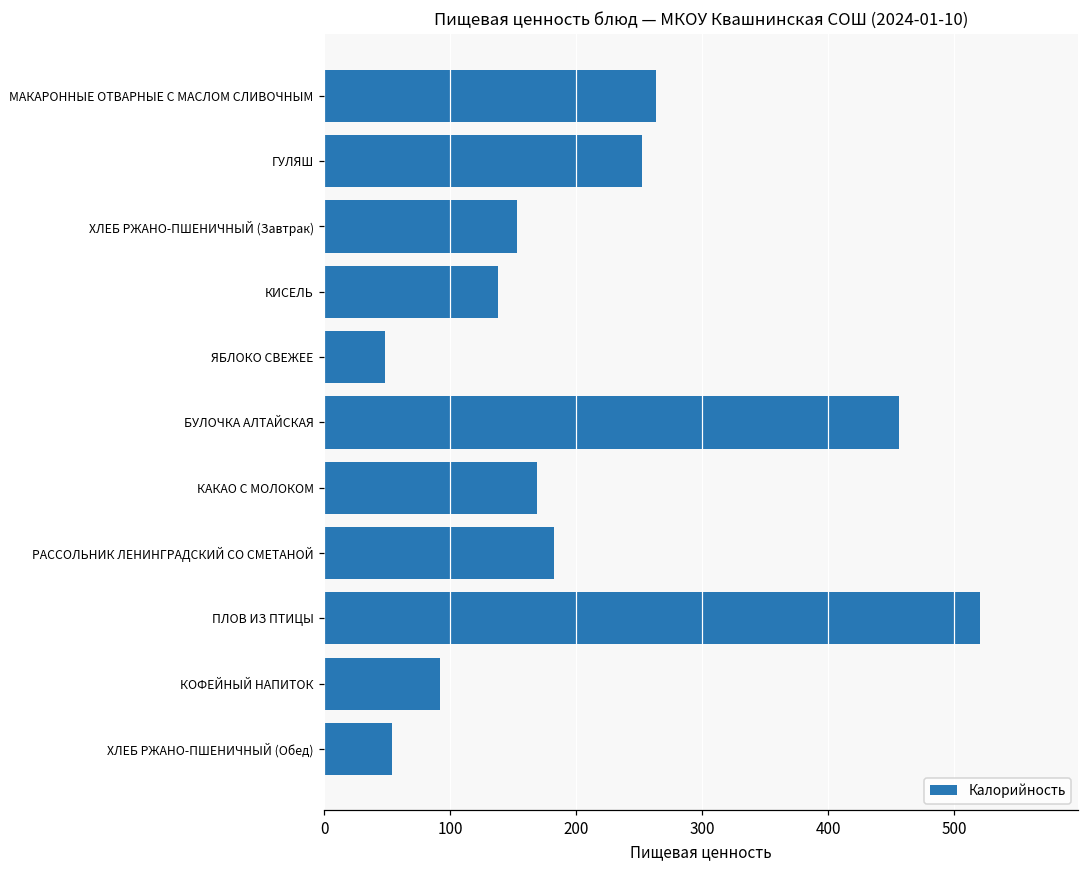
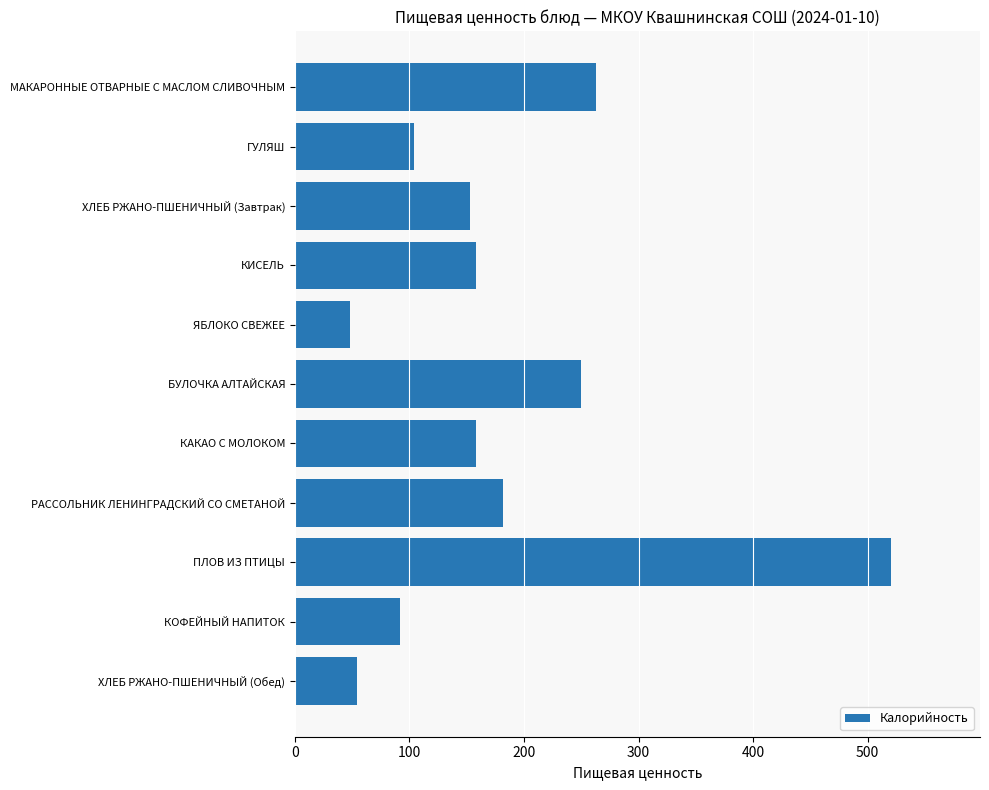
ГУЛЯШ: 252 -> 104
КИСЕЛЬ: 138 -> 158
БУЛОЧКА АЛТАЙСКАЯ: 456 -> 250
КАКАО С МОЛОКОМ: 169 -> 158
